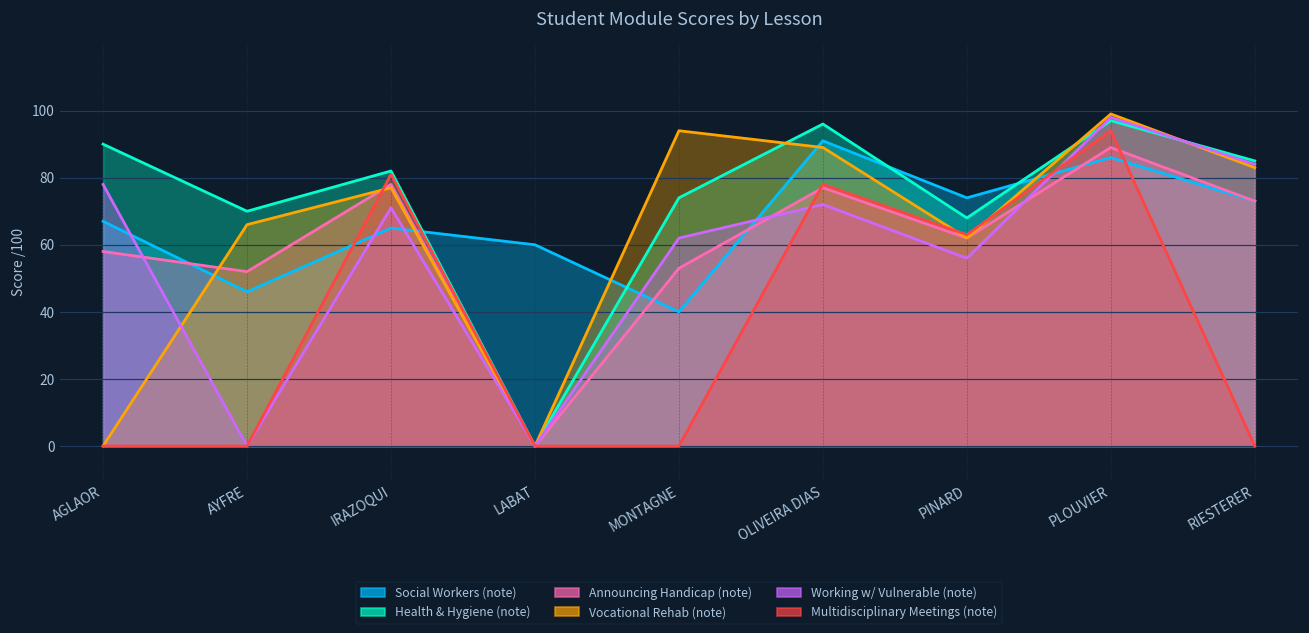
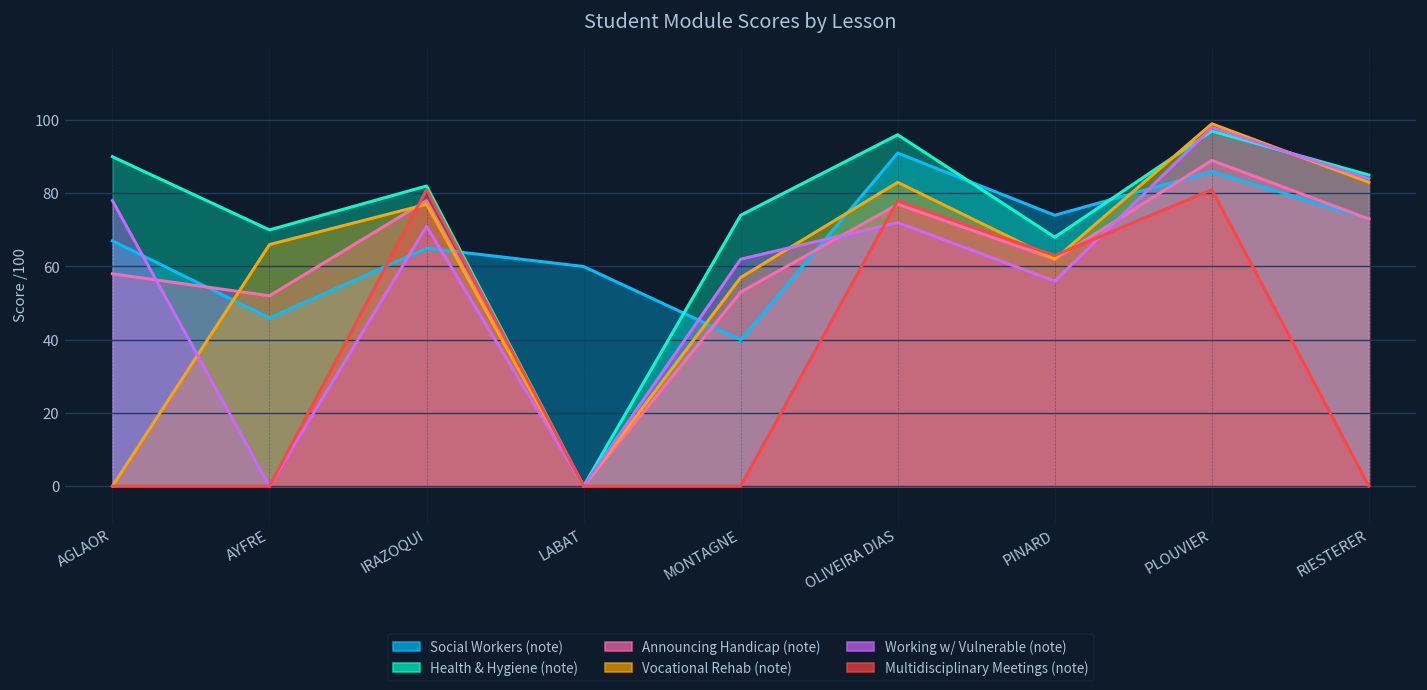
Vocational Rehab (note), MONTAGNE: 94 -> 57
Vocational Rehab (note), OLIVEIRA DIAS: 89 -> 83
Multidisciplinary Meetings (note), PLOUVIER: 94 -> 81
